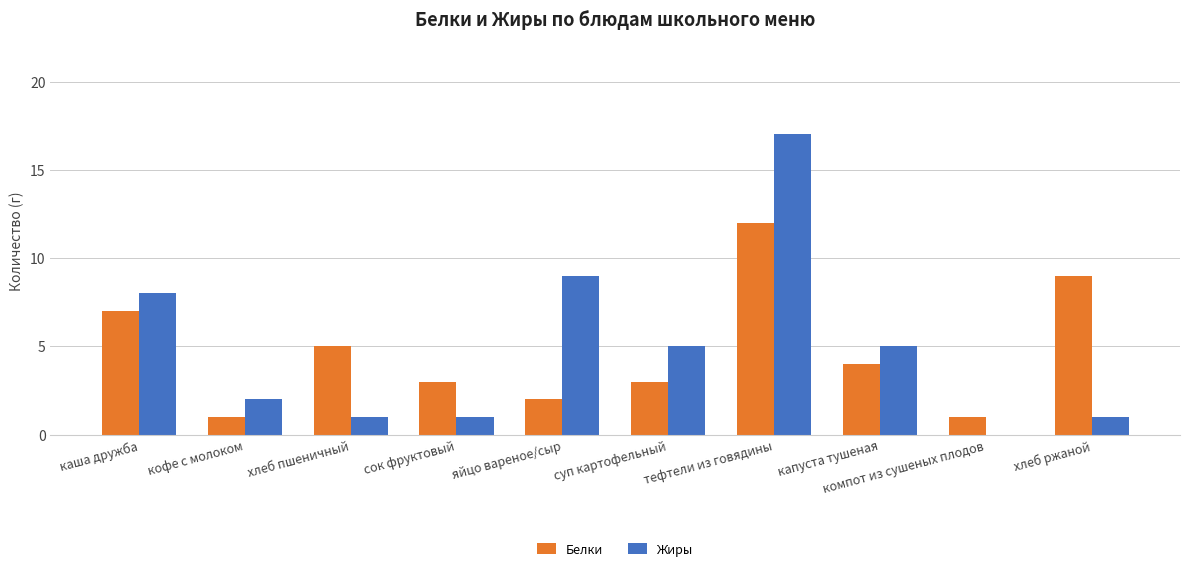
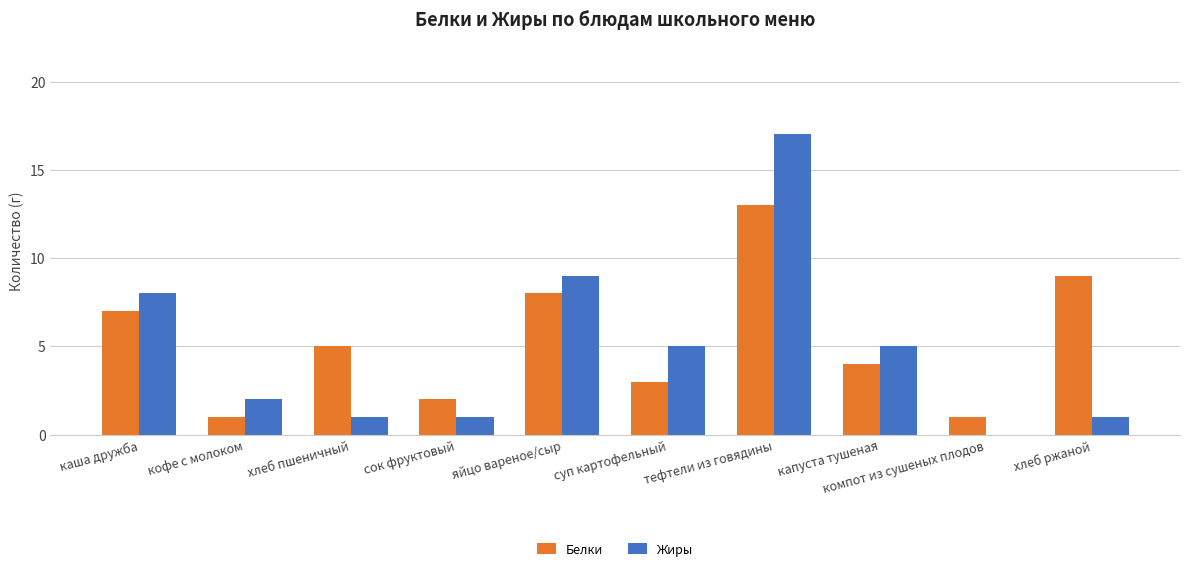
Белки, сок фруктовый: 3 -> 2
Белки, яйцо вареное/сыр: 2 -> 8
Белки, тефтели из говядины: 12 -> 13
